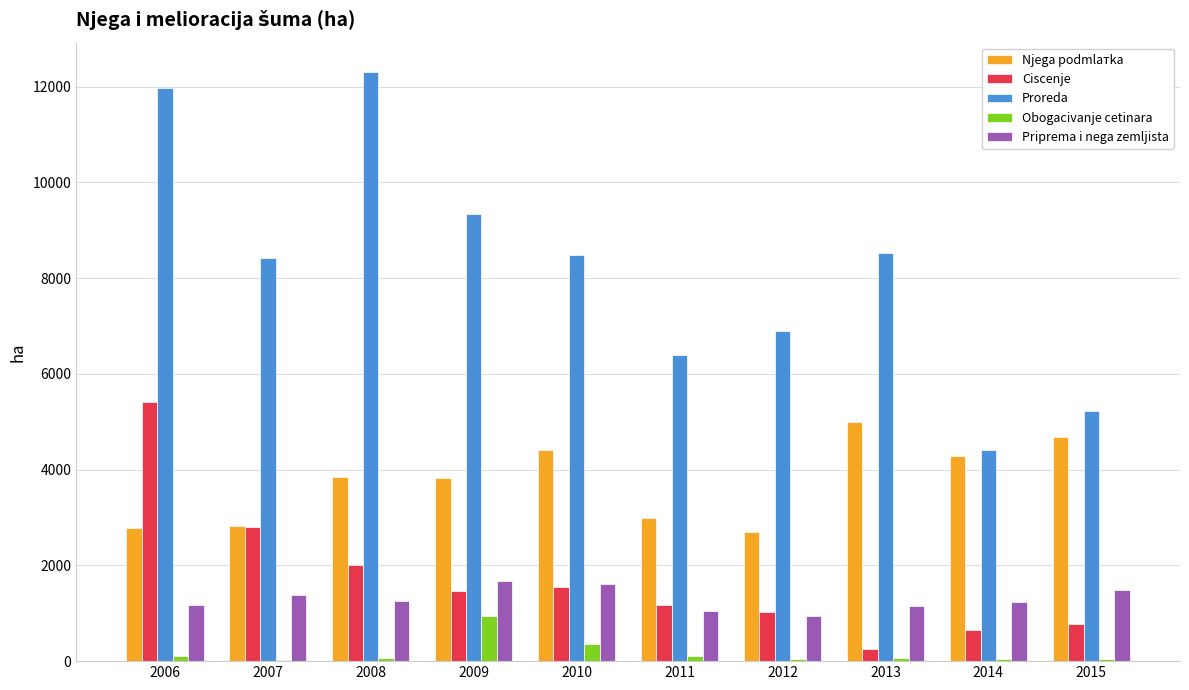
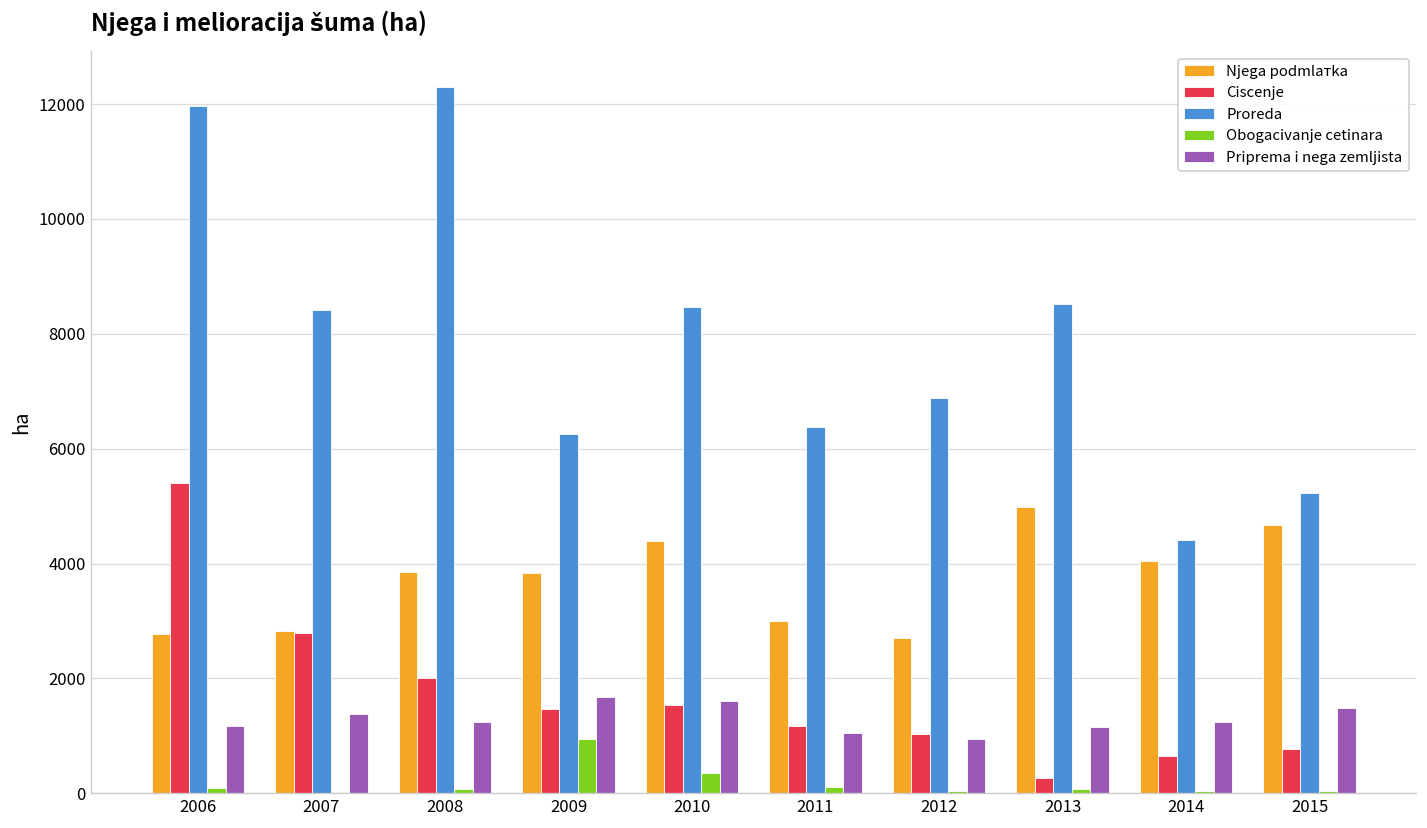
Proreda, 2009: 9300 -> 6300
Njegа podmlатka, 2014: 4300 -> 4000
